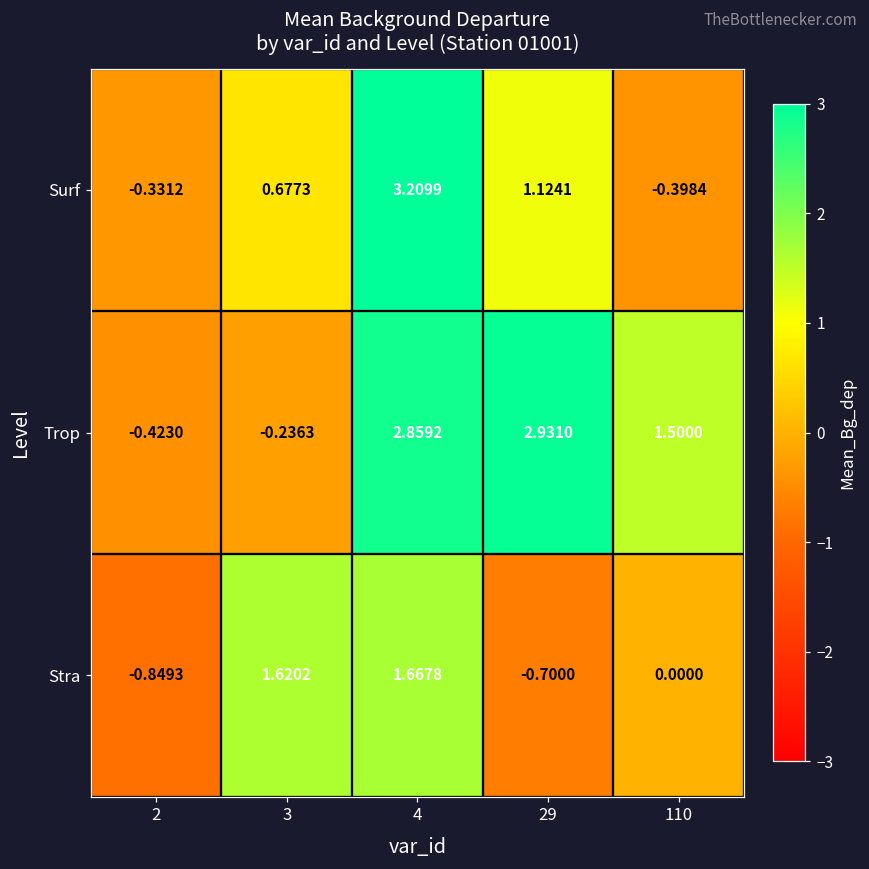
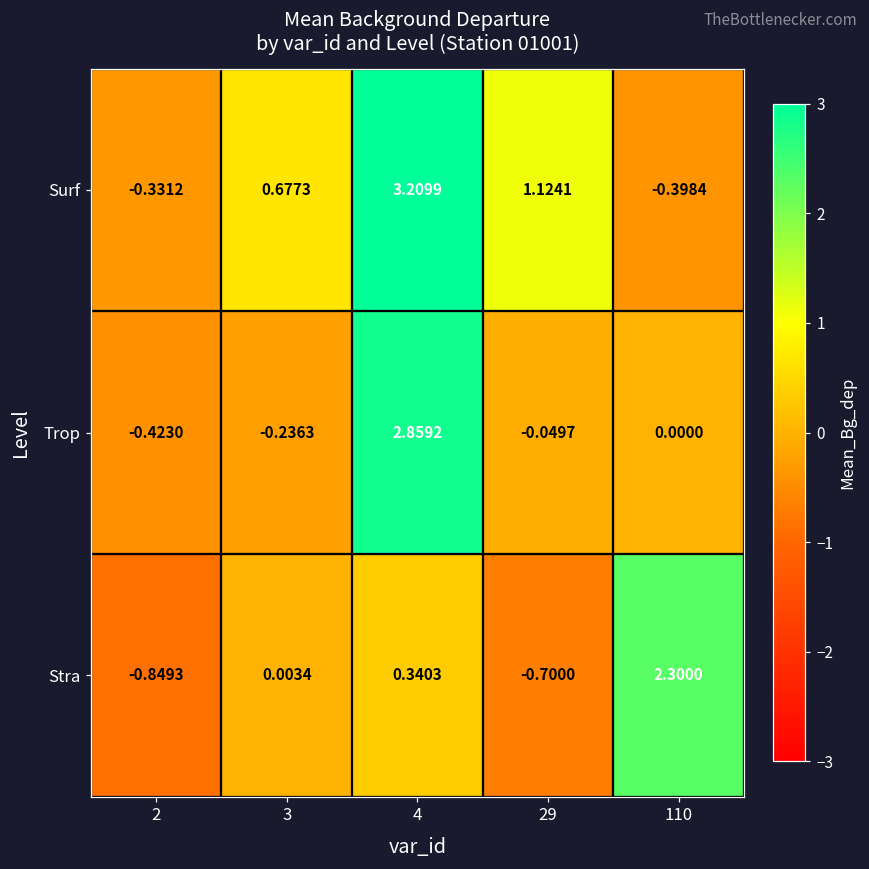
Trop, 29: 2.9310 -> -0.0497
Trop, 110: 1.5000 -> 0.0000
Stra, 3: 1.6202 -> 0.0034
Stra, 4: 1.6678 -> 0.3403
Stra, 110: 0.0000 -> 2.3000
